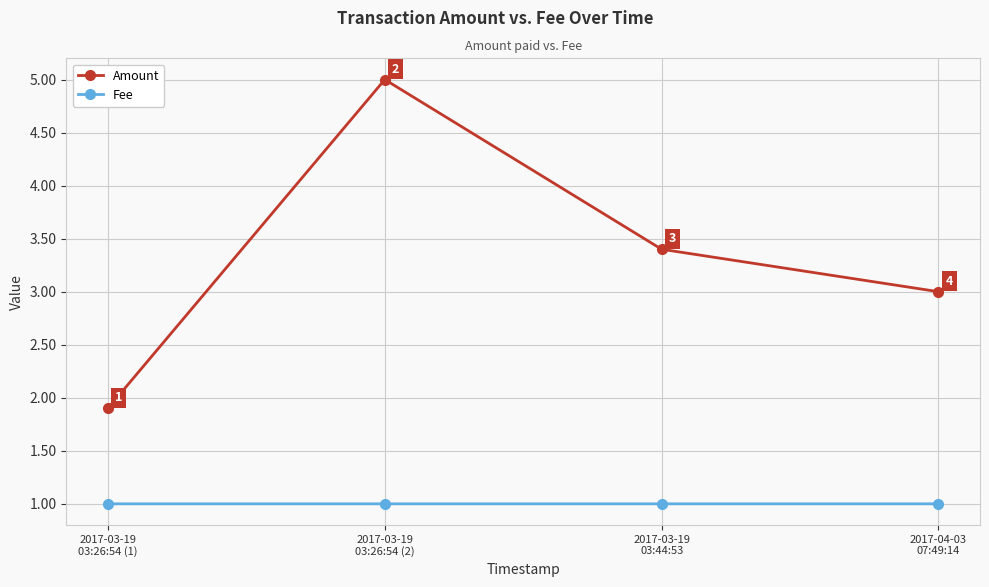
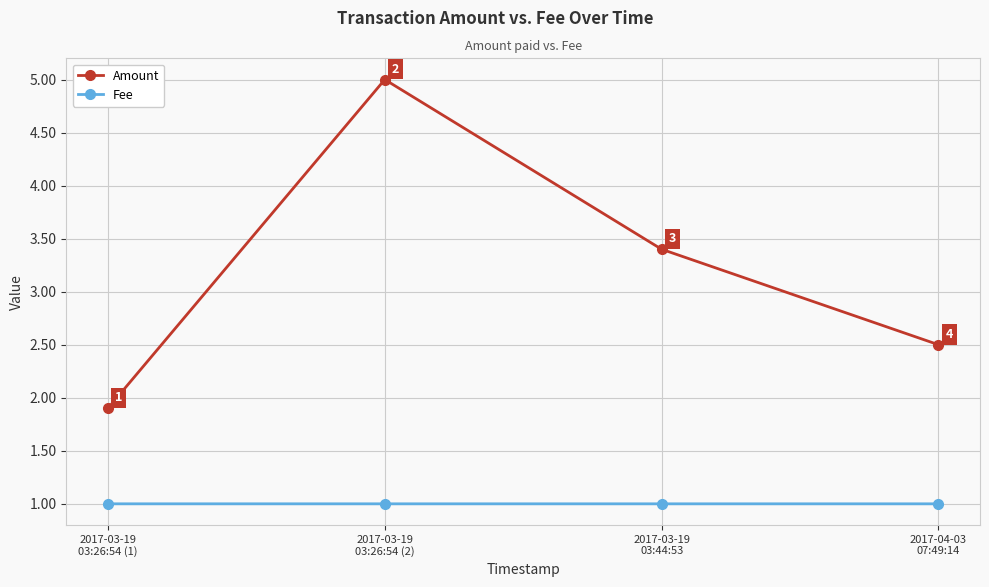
Amount, 2017-04-03 07:49:14: 3.0 -> 2.5
